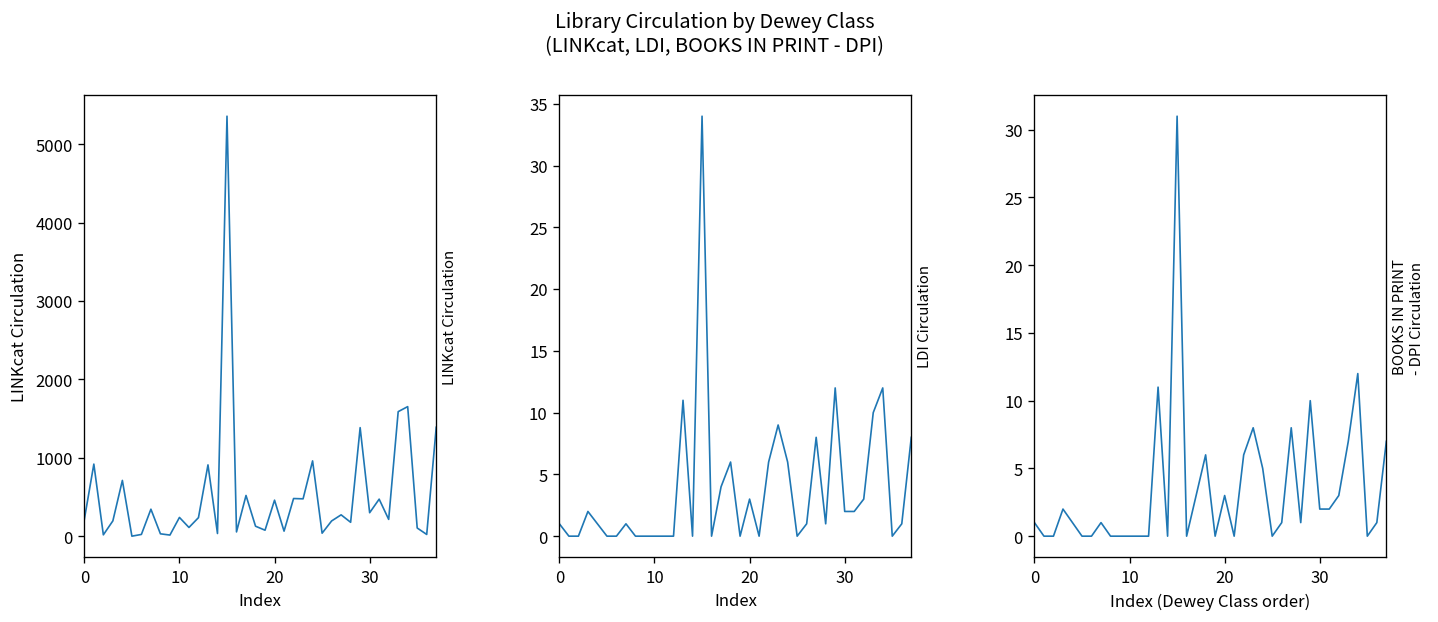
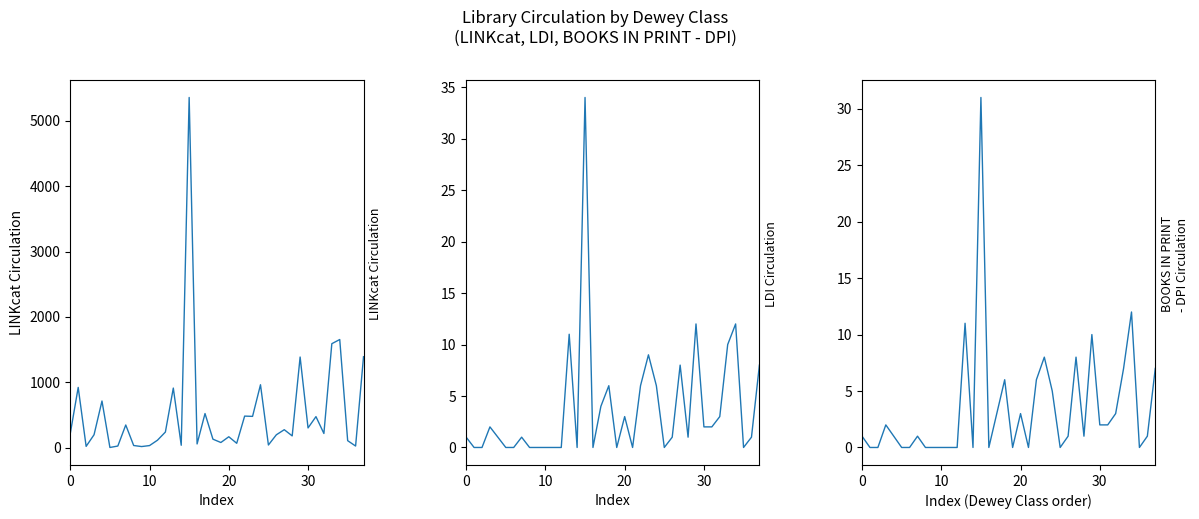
LINKcat Circulation, 10: 200 -> 0
LINKcat Circulation, 20: 500 -> 200
